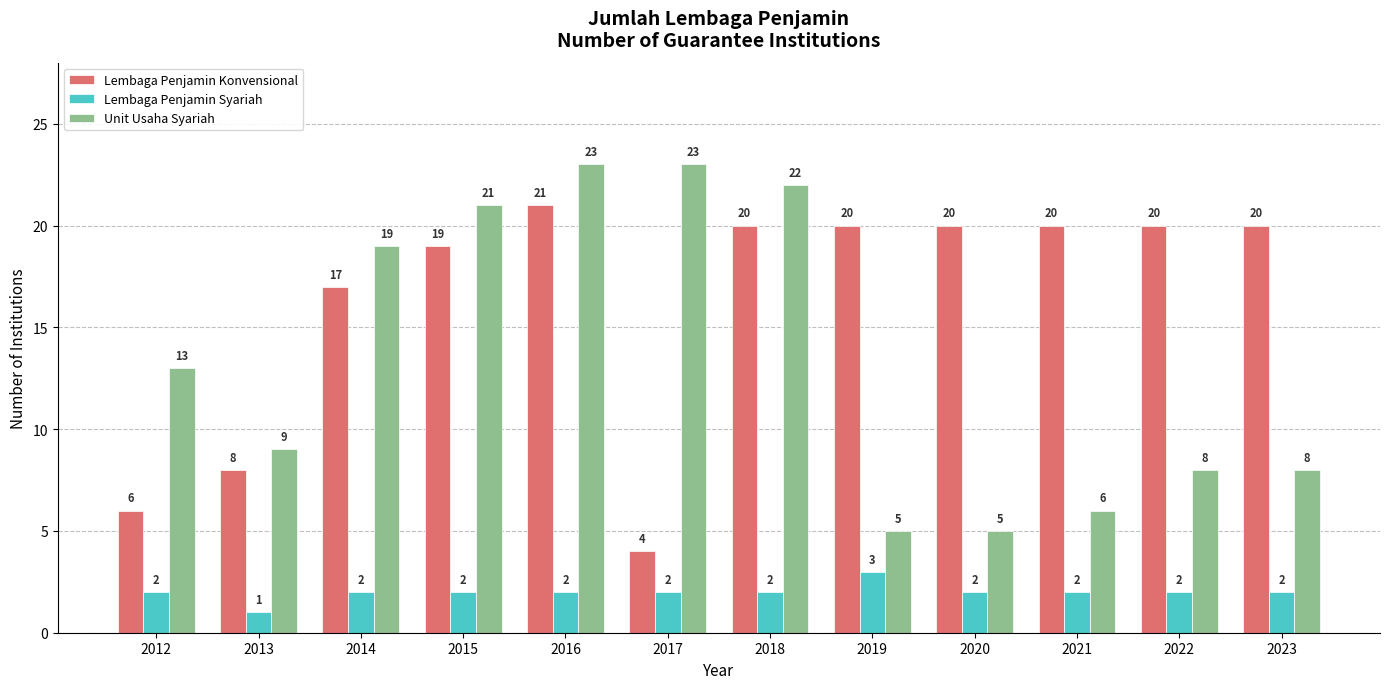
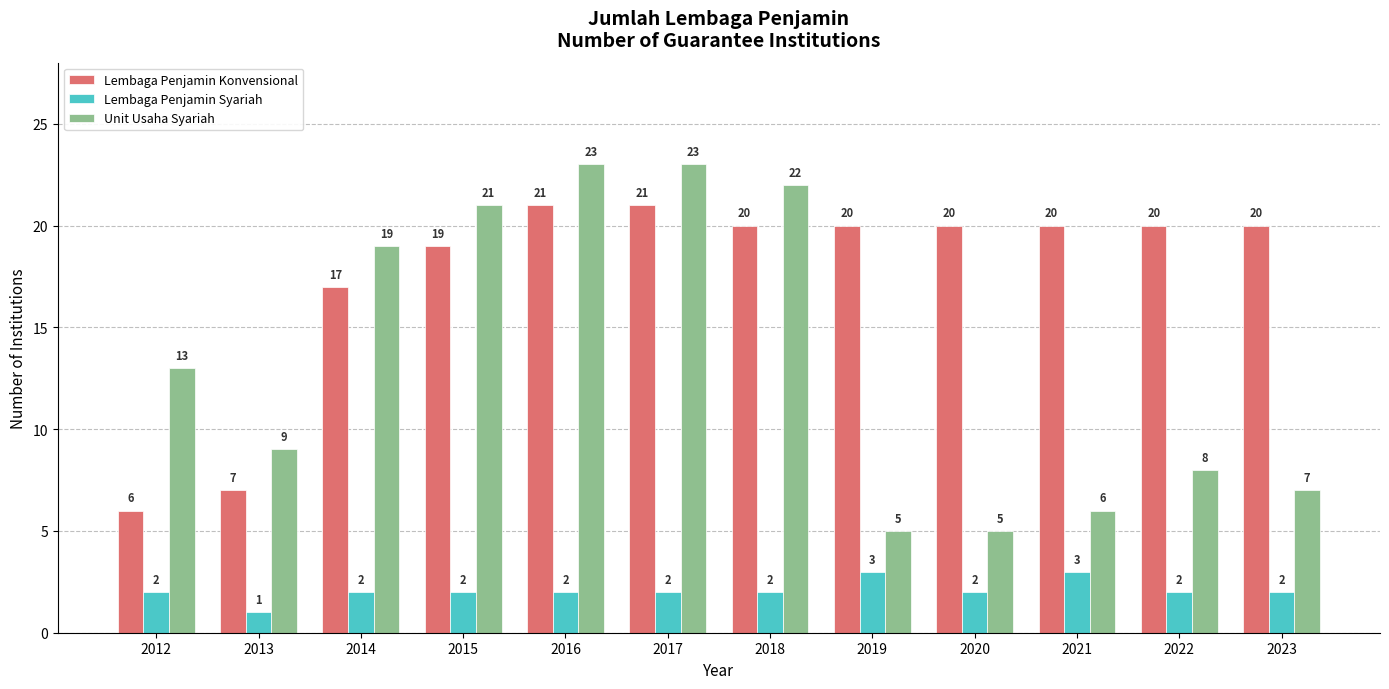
Lembaga Penjamin Konvensional, 2013: 8 -> 7
Lembaga Penjamin Konvensional, 2017: 4 -> 21
Lembaga Penjamin Syariah, 2021: 2 -> 3
Unit Usaha Syariah, 2023: 8 -> 7
